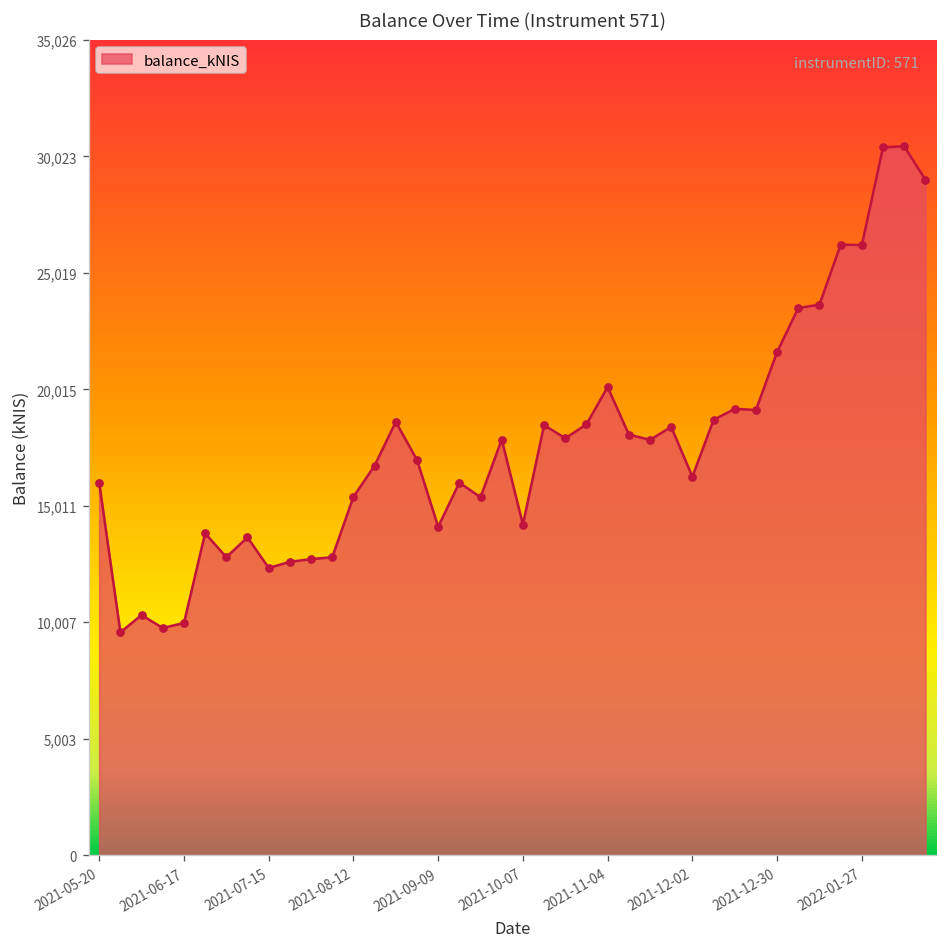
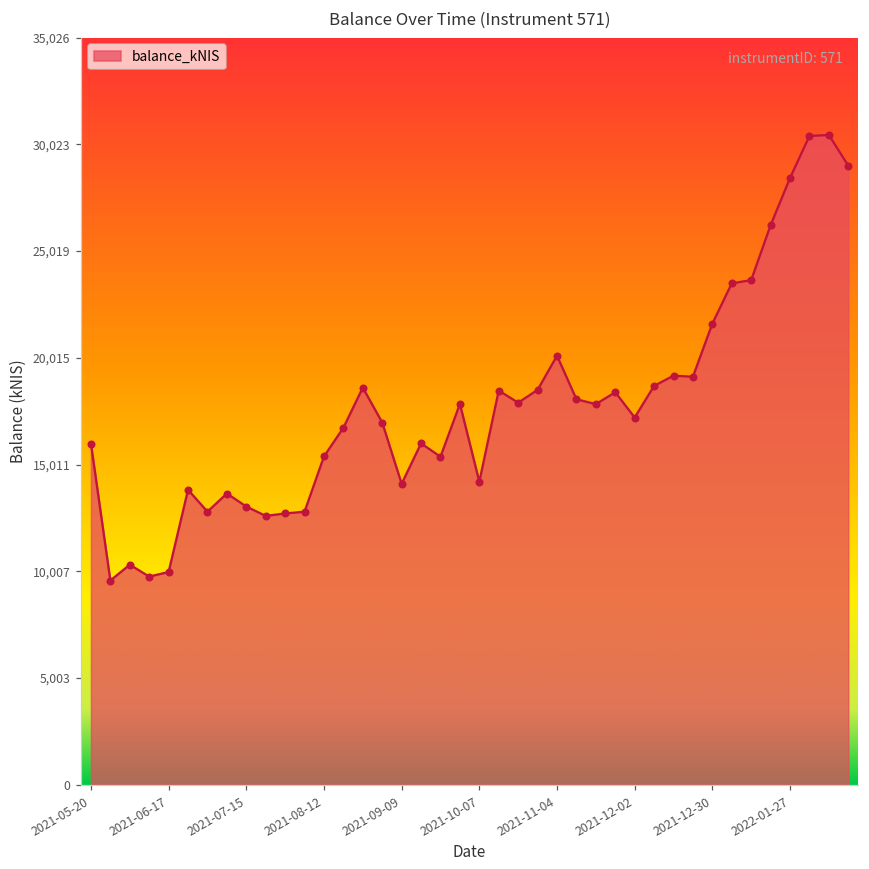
2021-07-15: 12,300 -> 13,000
2021-12-02: 16,300 -> 17,200
2022-01-27: 26,200 -> 28,400
